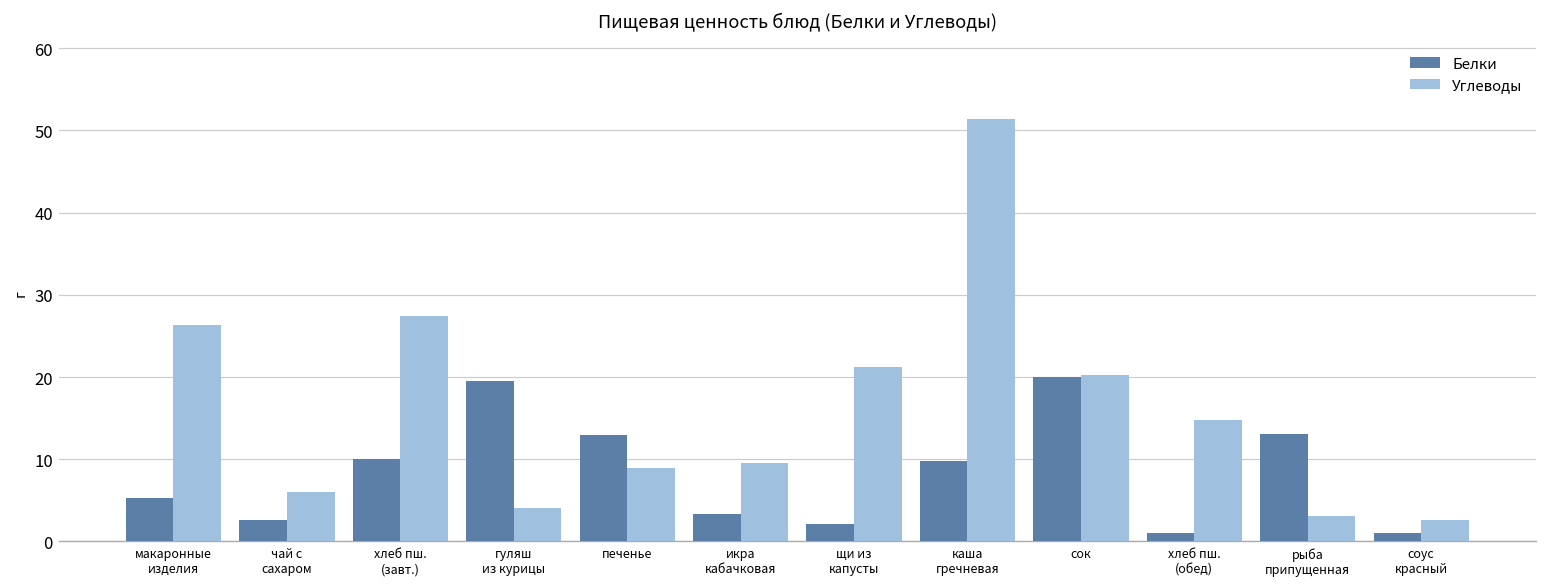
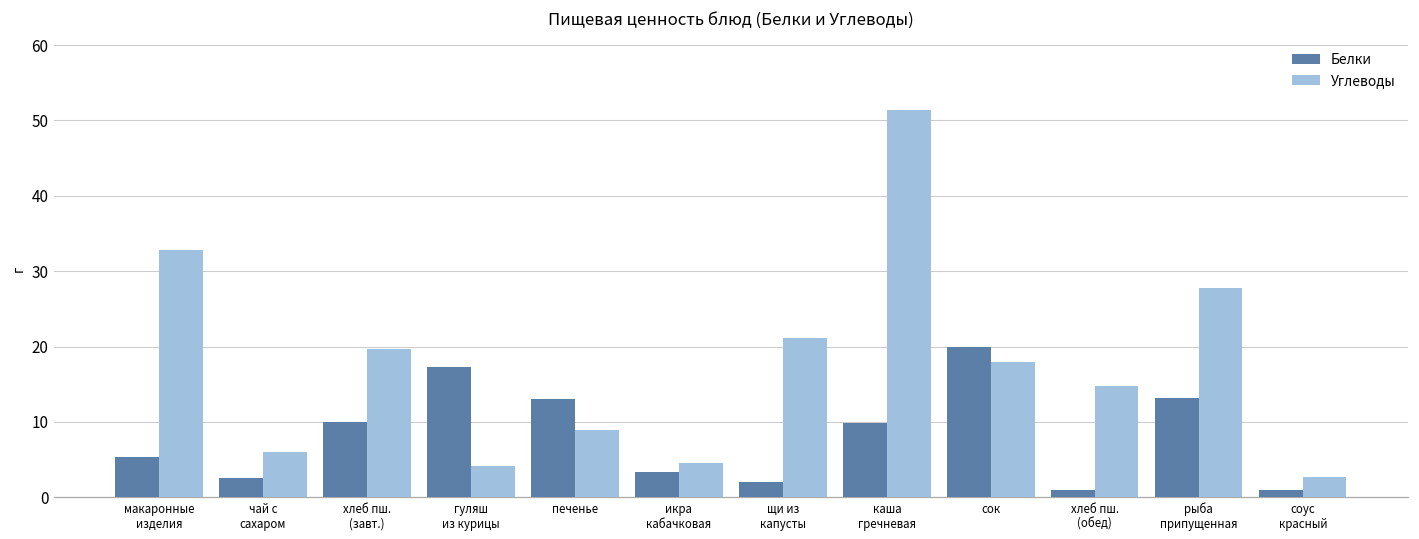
Углеводы, макаронные изделия: 26 -> 33
Углеводы, хлеб пш. (завт.): 27 -> 20
Белки, гуляш из курицы: 20 -> 17
Углеводы, икра кабачковая: 10 -> 5
Углеводы, сок: 20 -> 18
Углеводы, рыба припущенная: 3 -> 28
